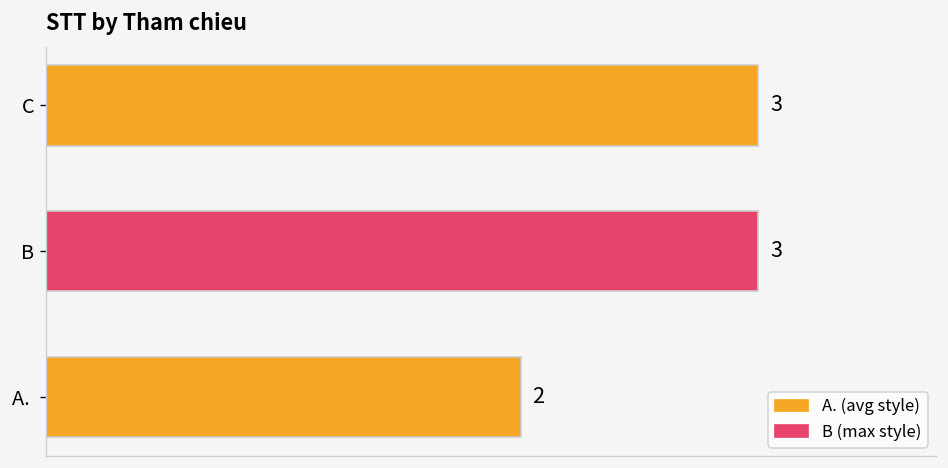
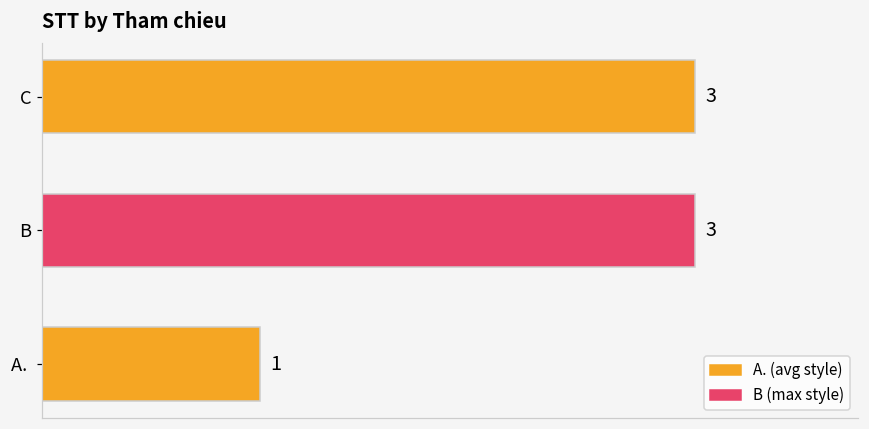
A.: 2 -> 1
